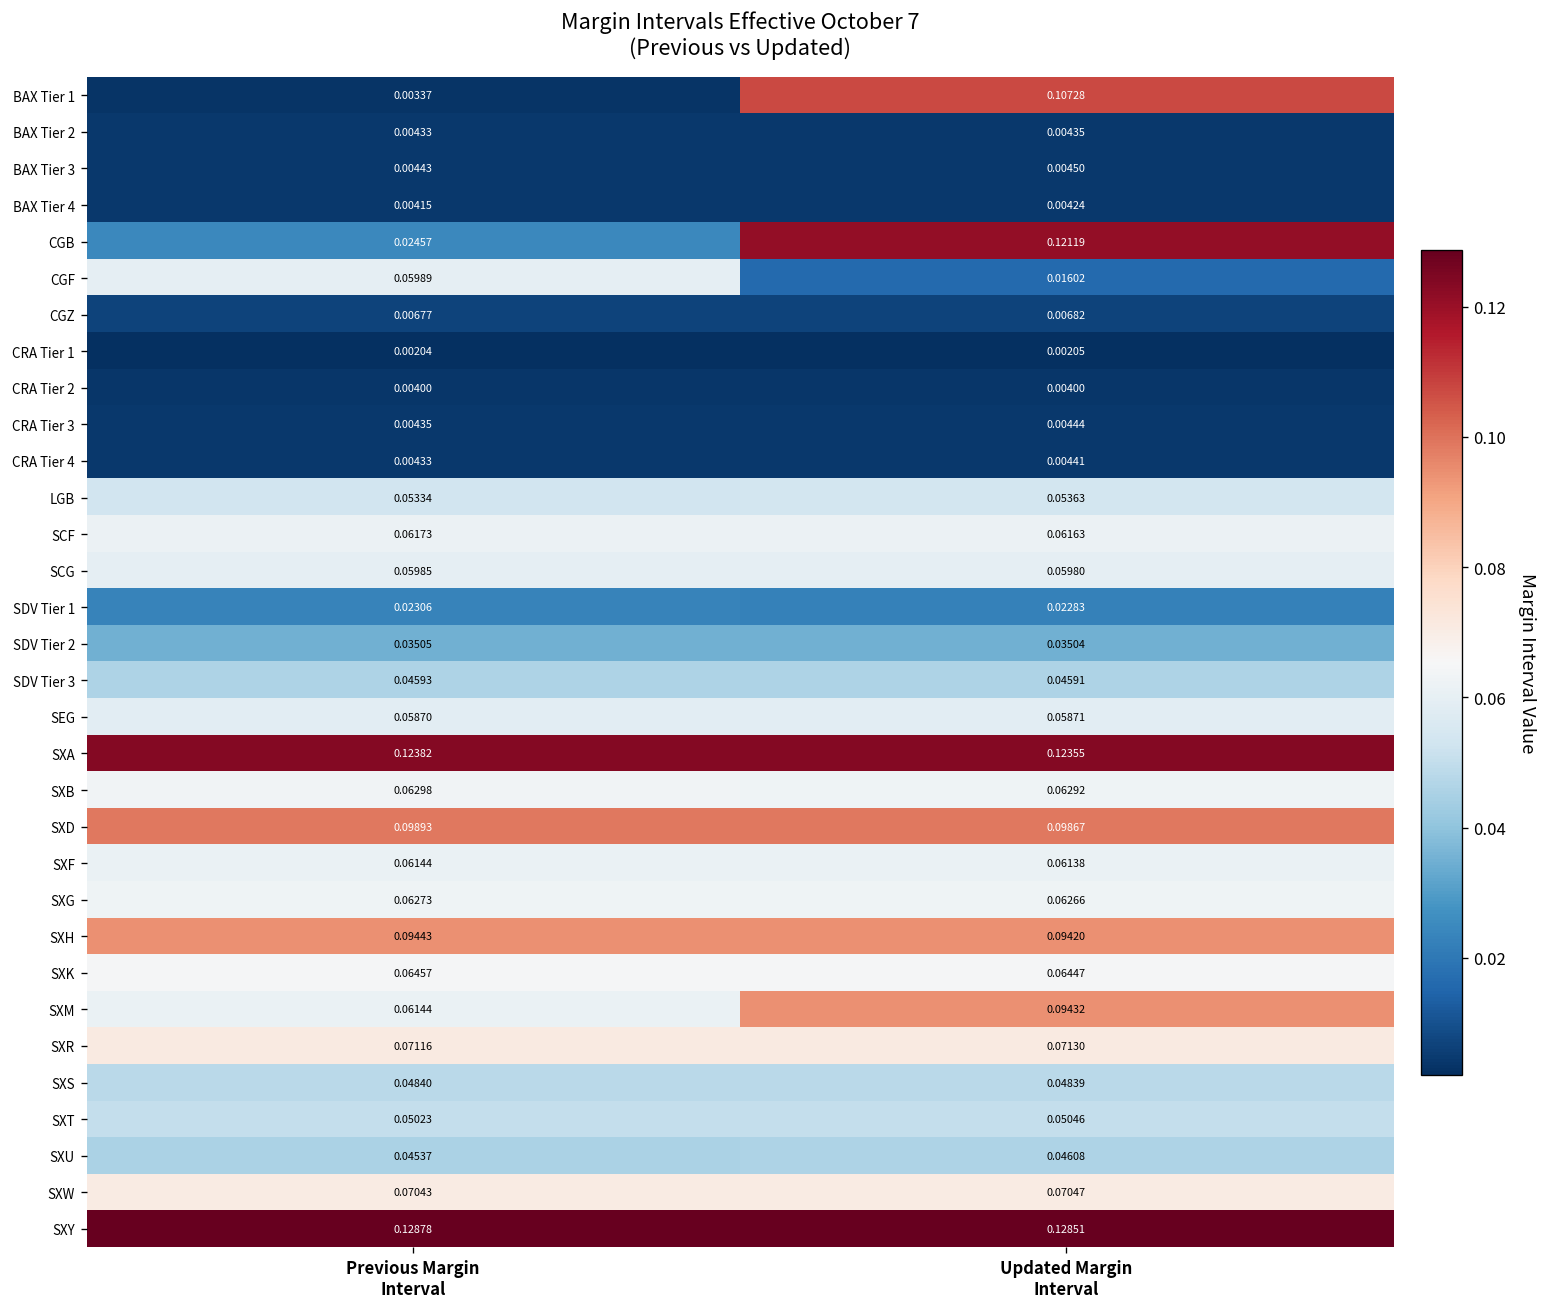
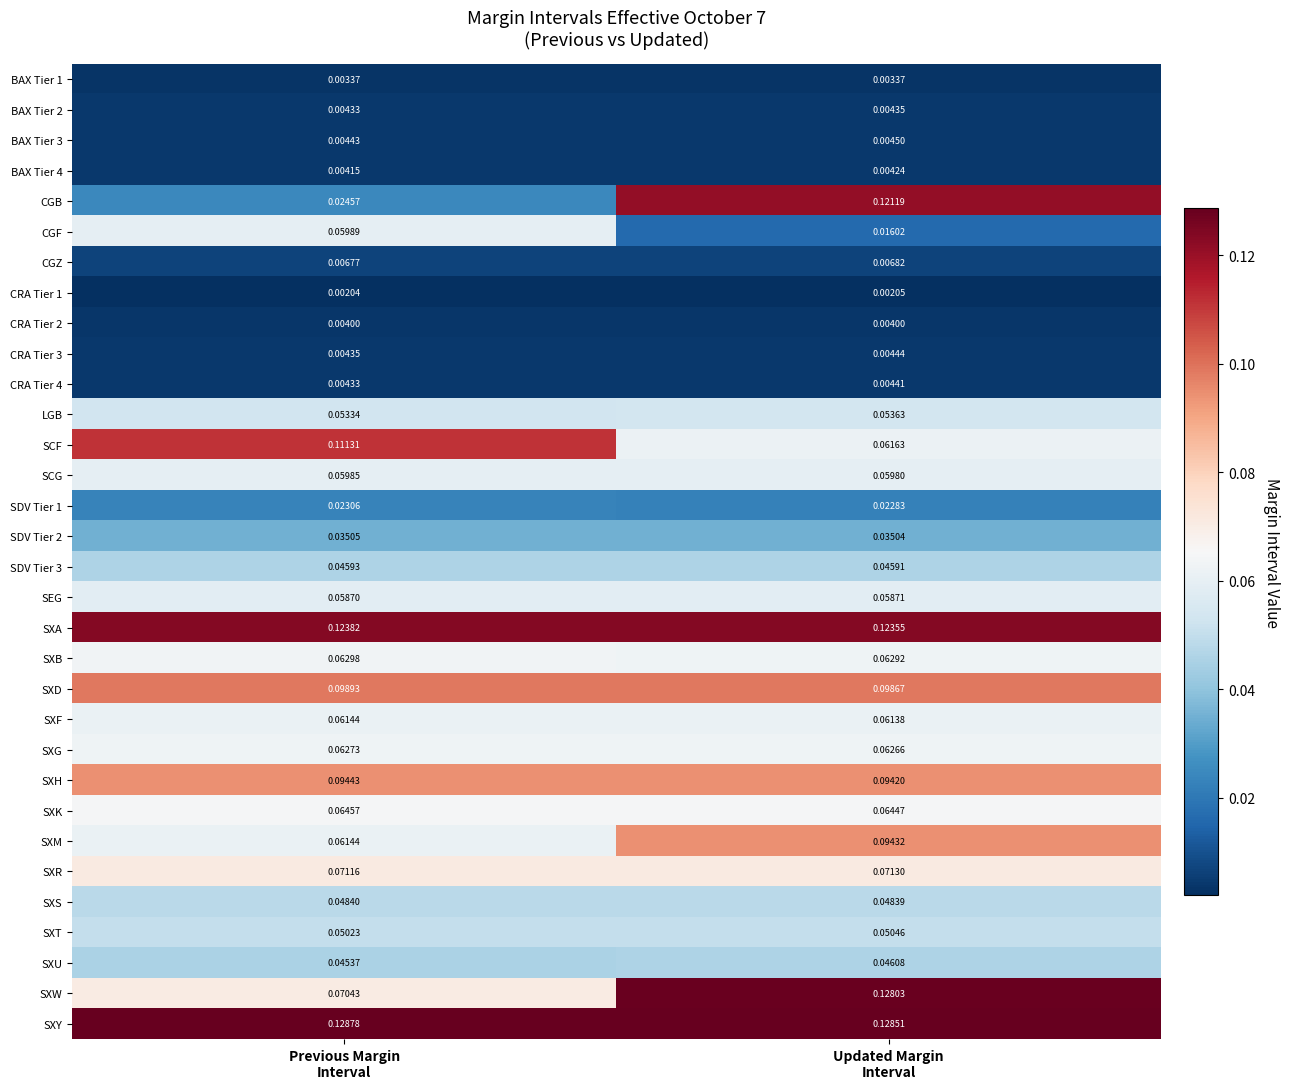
BAX Tier 1, Updated Margin Interval: 0.10728 -> 0.00337
SCF, Previous Margin Interval: 0.06173 -> 0.11131
SXW, Updated Margin Interval: 0.07047 -> 0.12803
